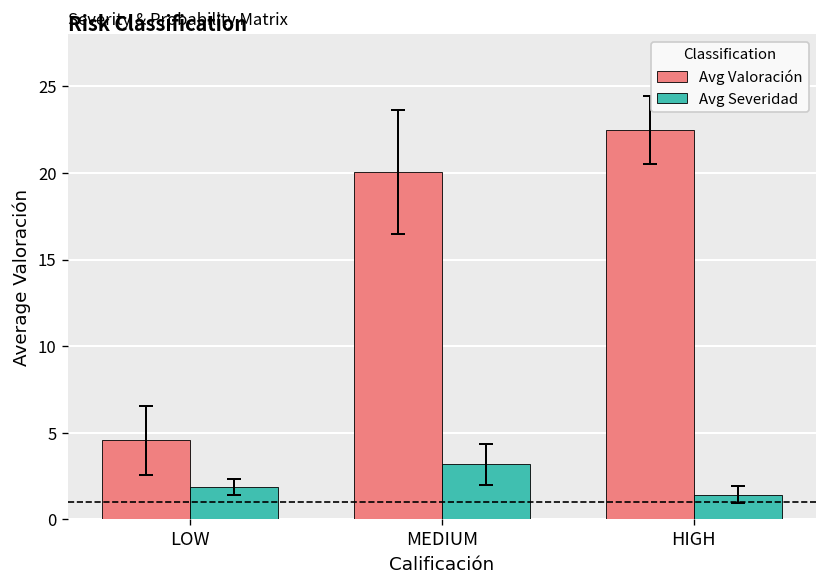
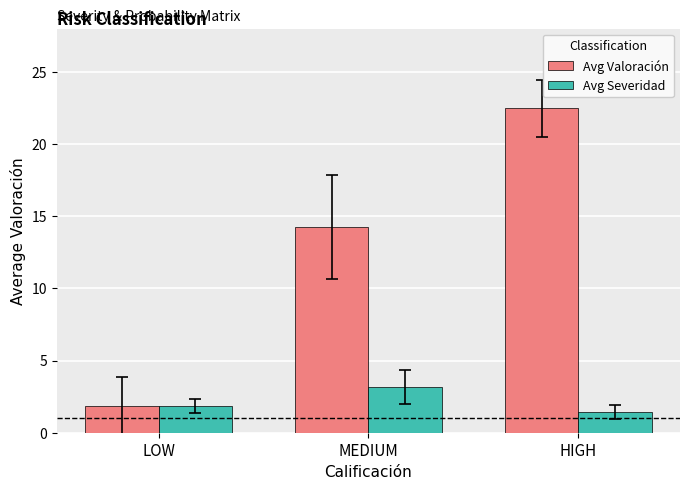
Avg Valoración, LOW: 4.6 -> 1.9
Avg Valoración, MEDIUM: 20.1 -> 14.3
